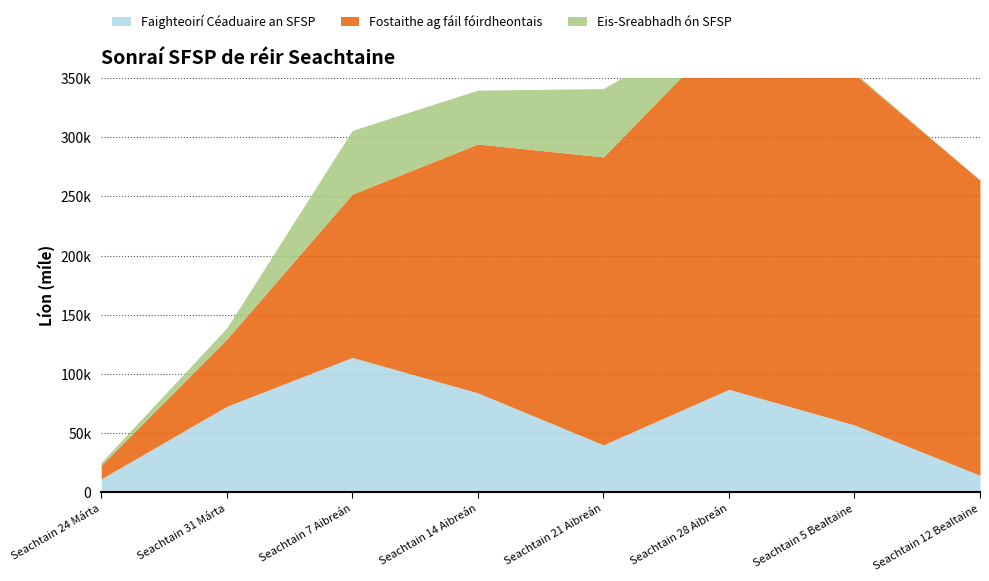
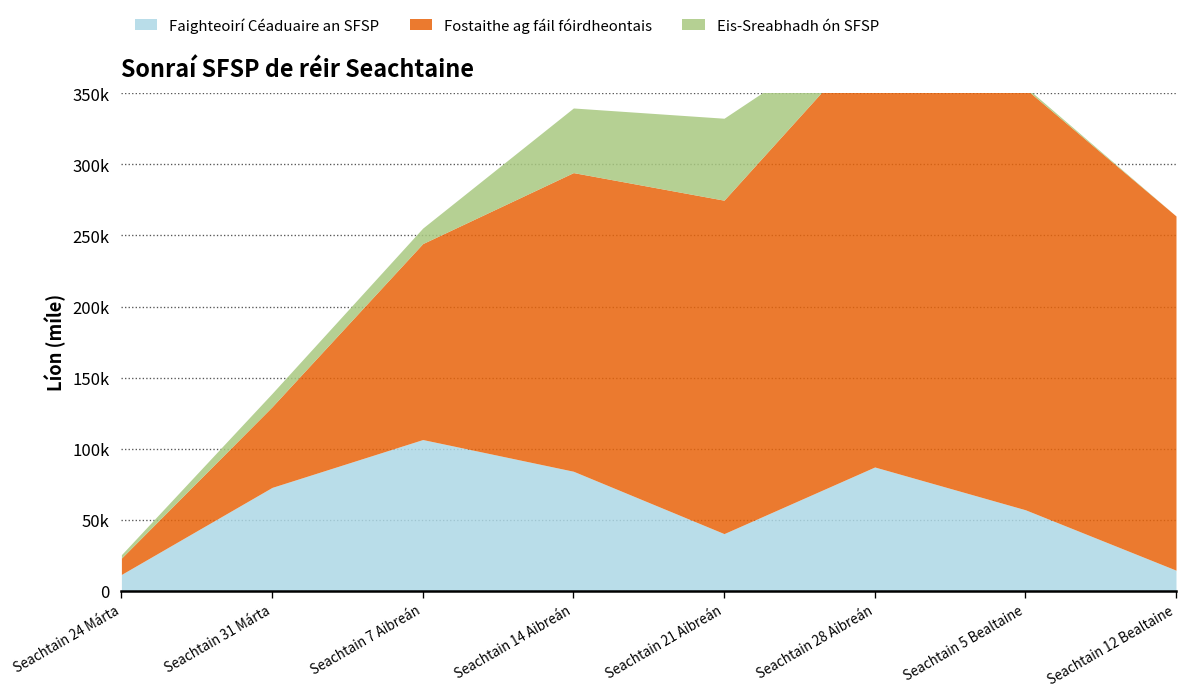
Faighteoirí Céaduaire an SFSP, Seachtain 7 Aibreán: 114000 -> 106000
Eis-Sreabhadh ón SFSP, Seachtain 7 Aibreán: 54000 -> 11000
Fostaithe ag fáil fóirdheontais, Seachtain 21 Aibreán: 243000 -> 235000
